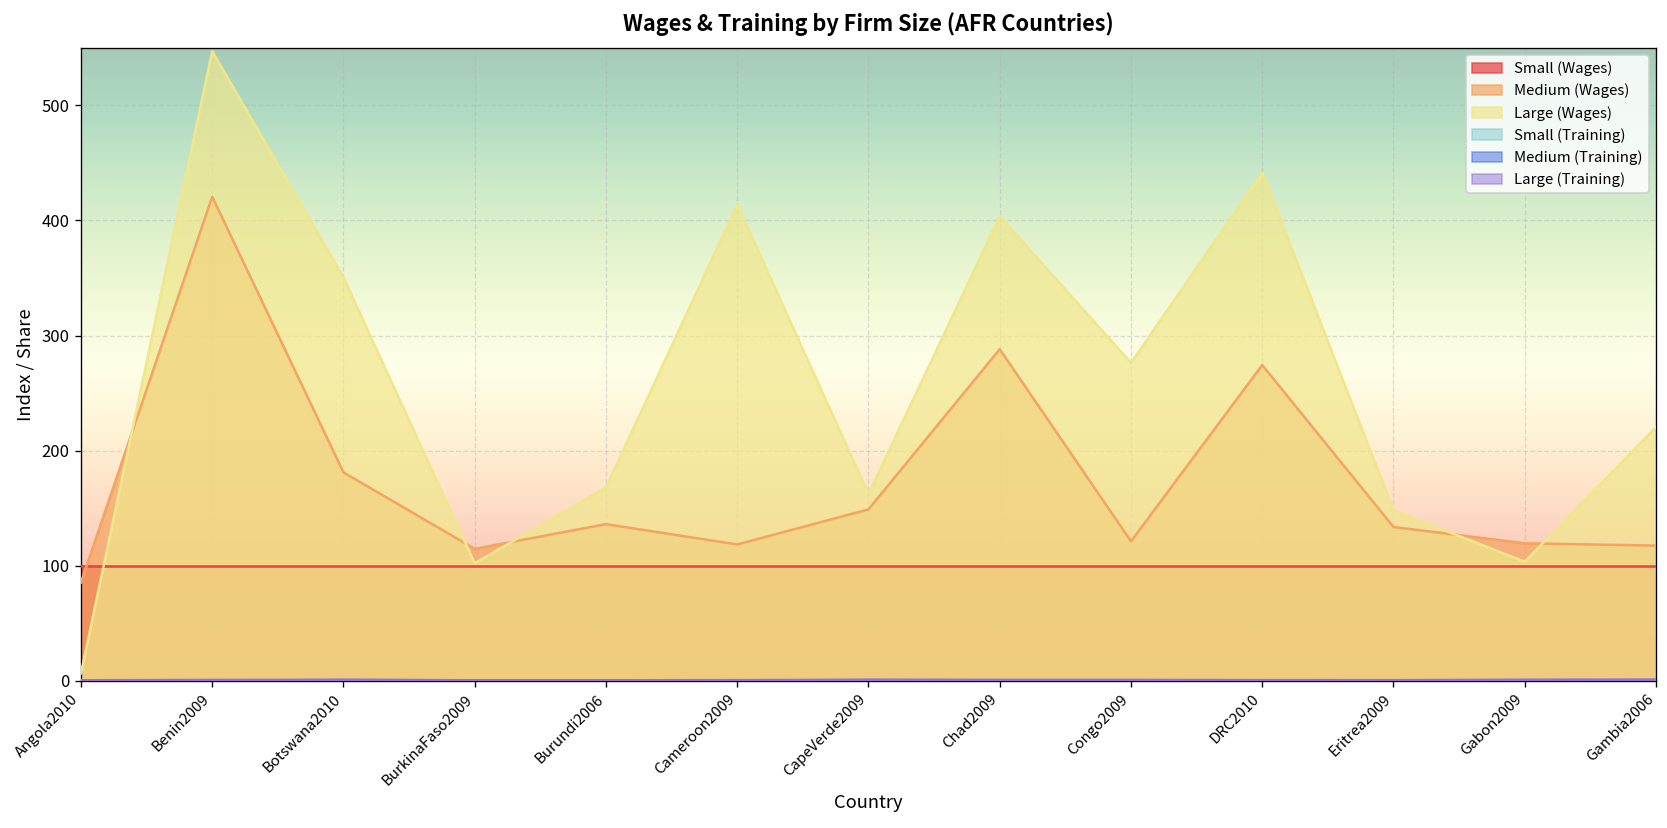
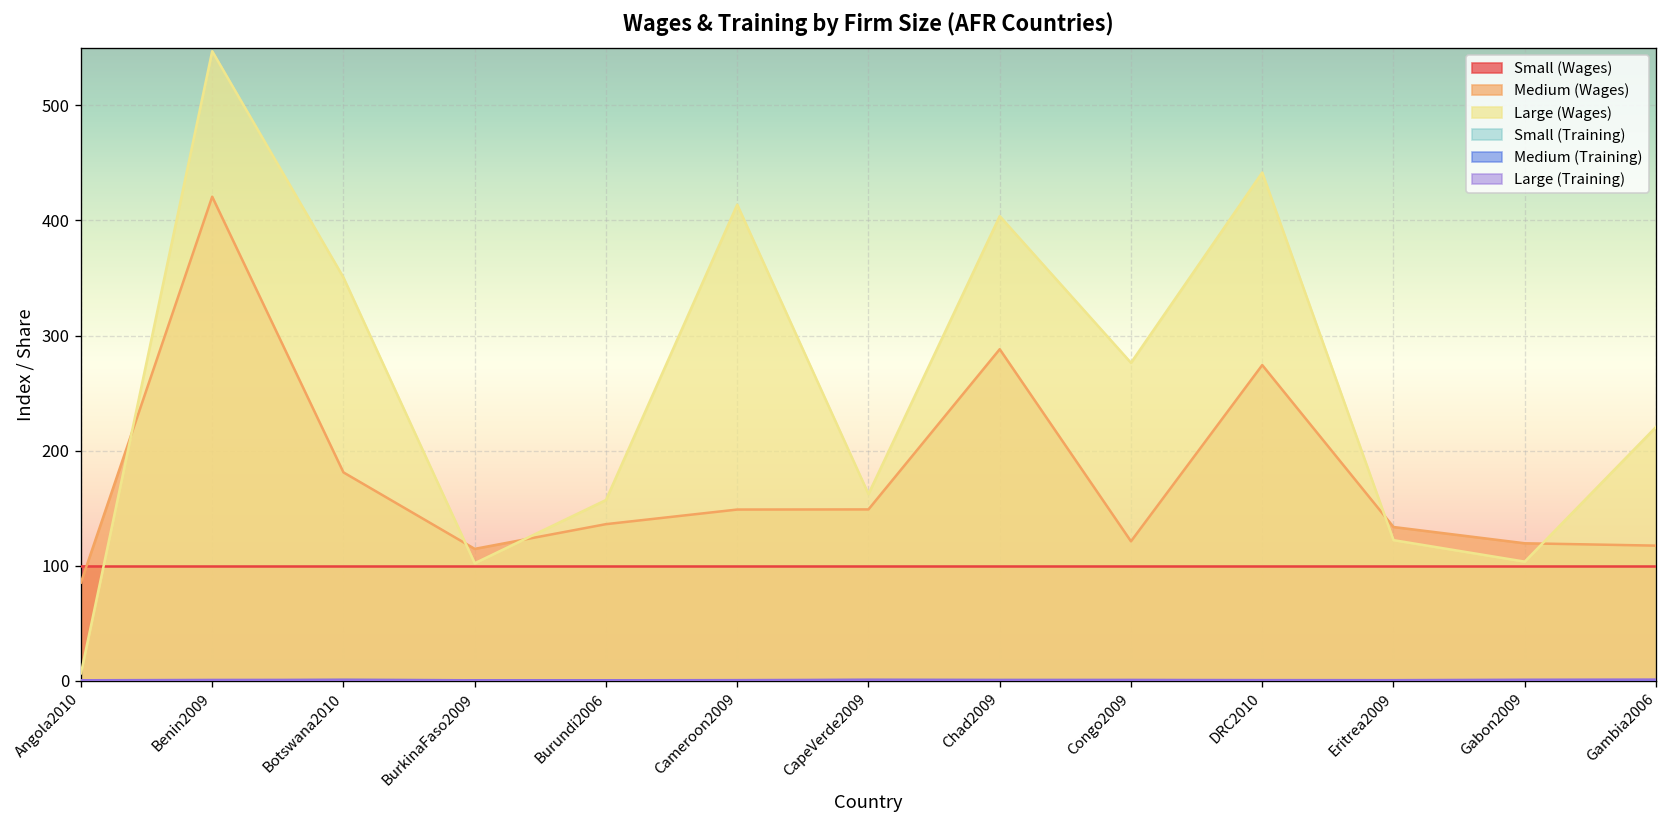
Large (Wages), Burundi2006: 170 -> 160
Medium (Wages), Cameroon2009: 120 -> 150
Large (Wages), Eritrea2009: 150 -> 120
